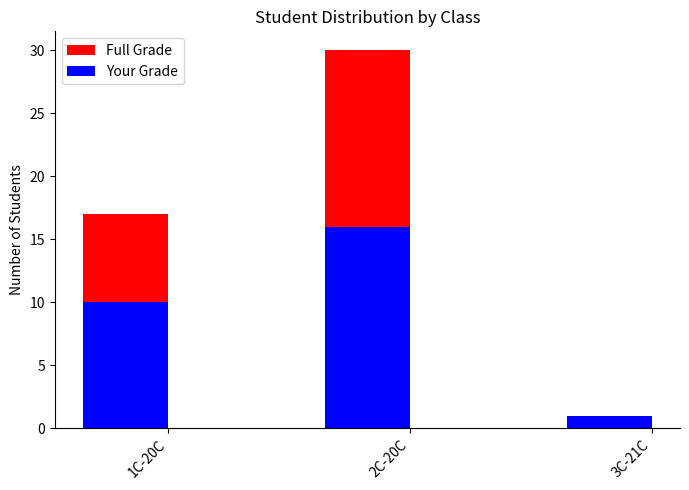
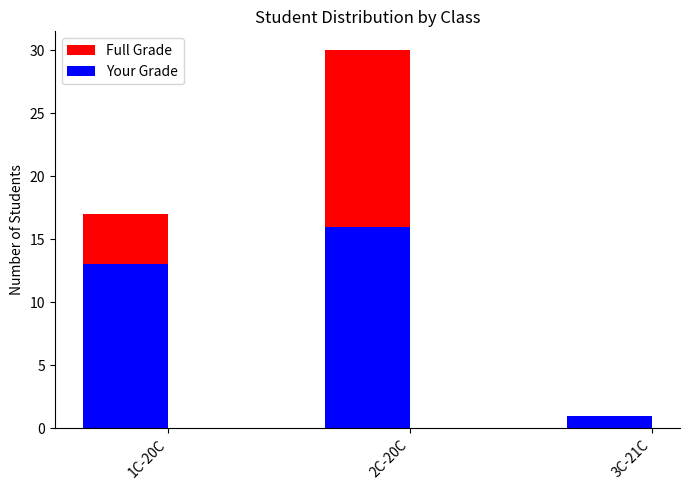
Your Grade, 1C-20C: 10 -> 13
